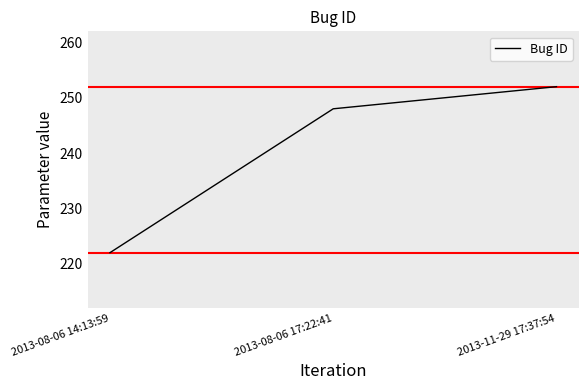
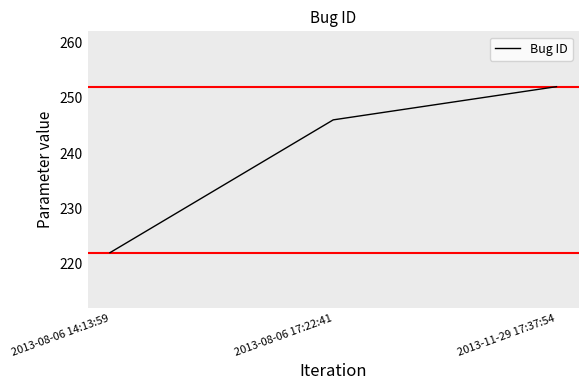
2013-08-06 17:22:41: 248 -> 246
